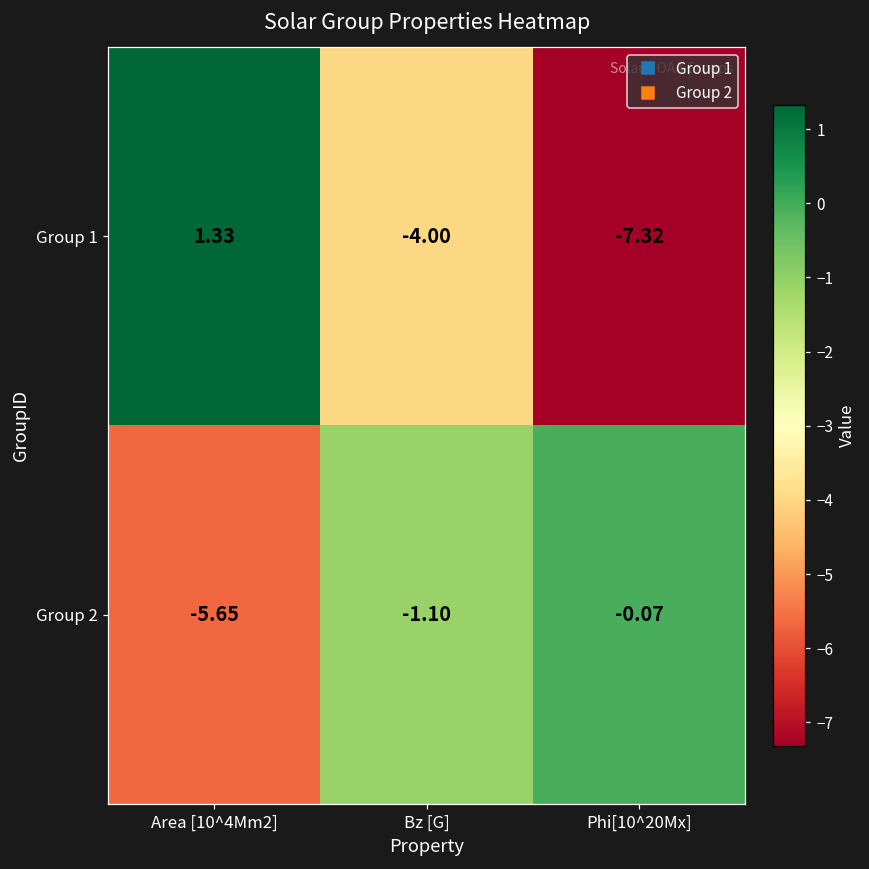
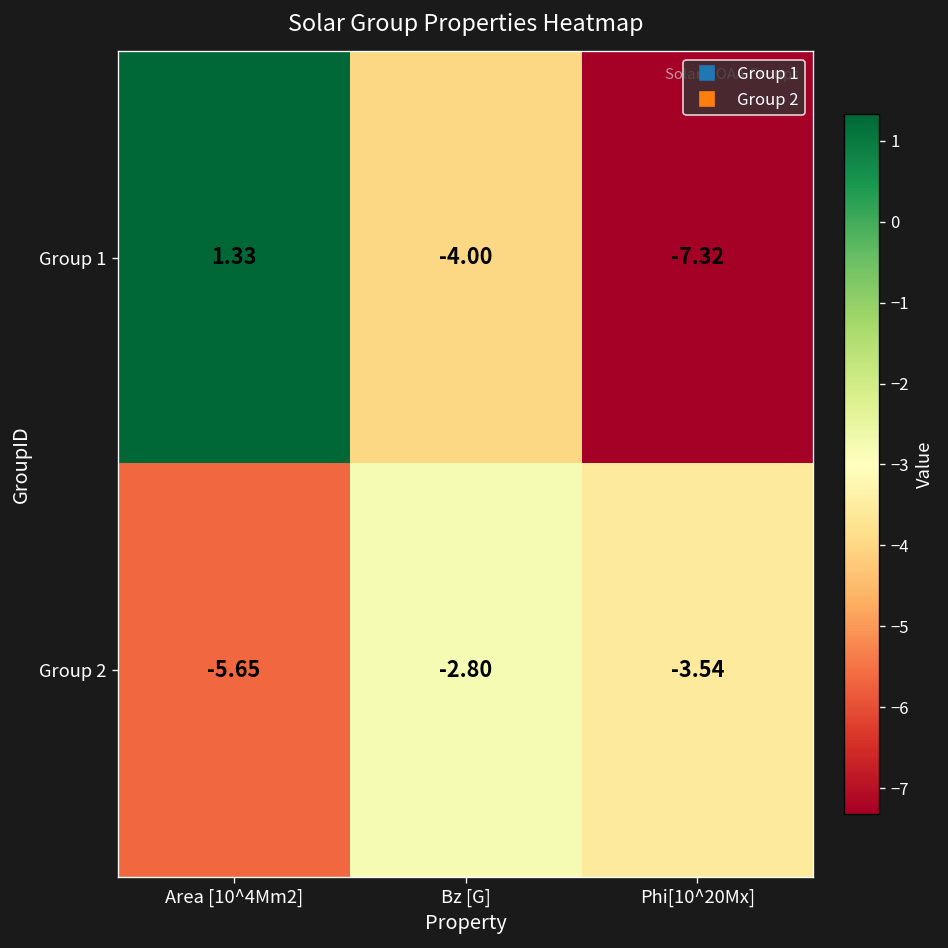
Group 2, Bz [G]: -1.10 -> -2.80
Group 2, Phi[10^20Mx]: -0.07 -> -3.54
